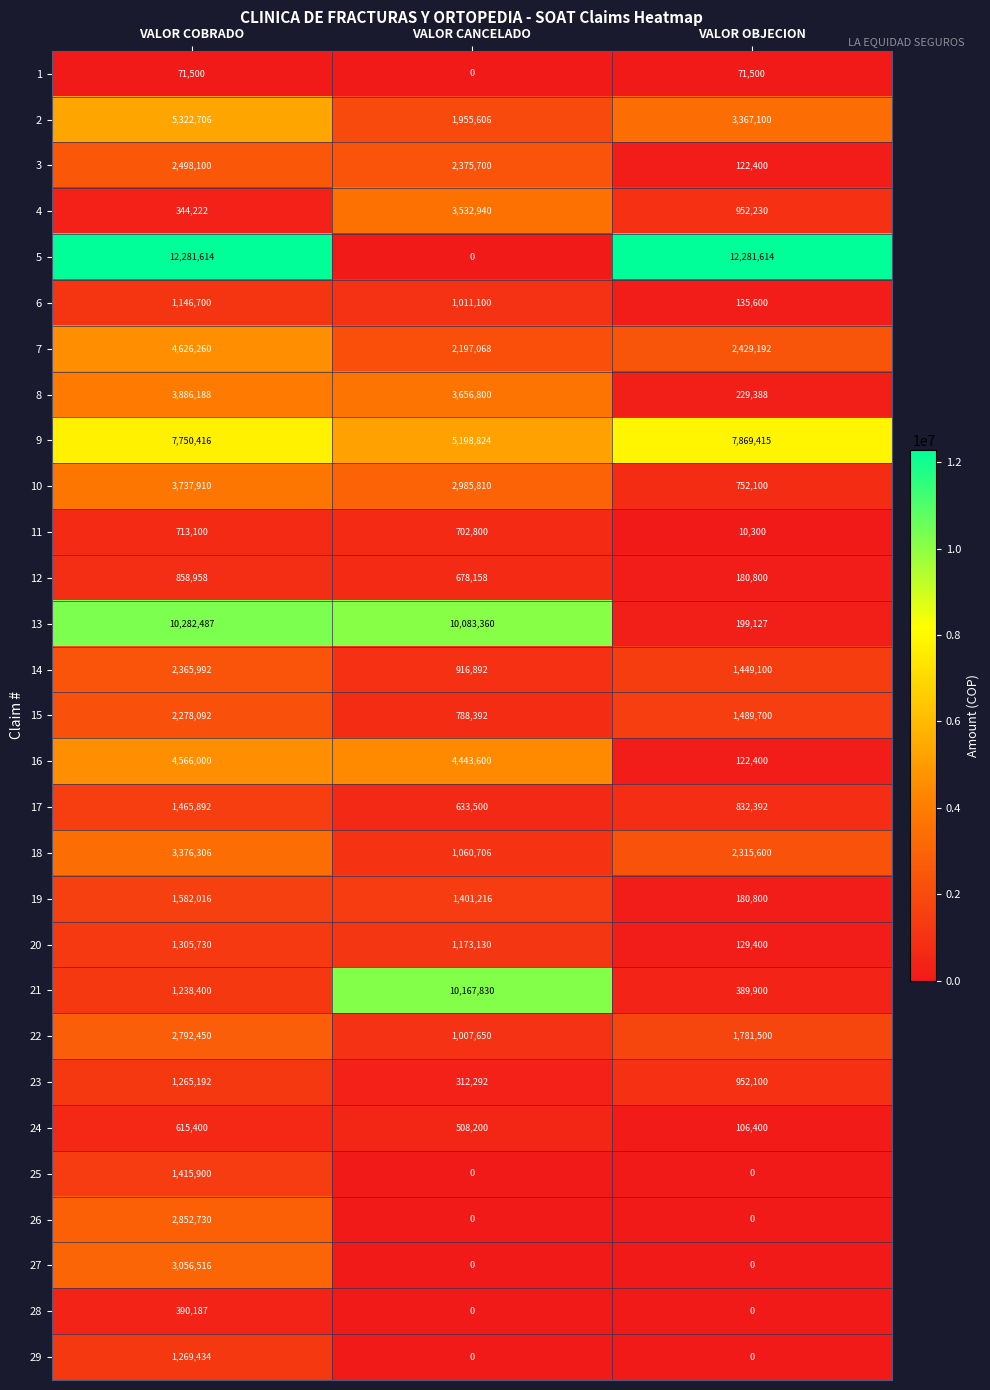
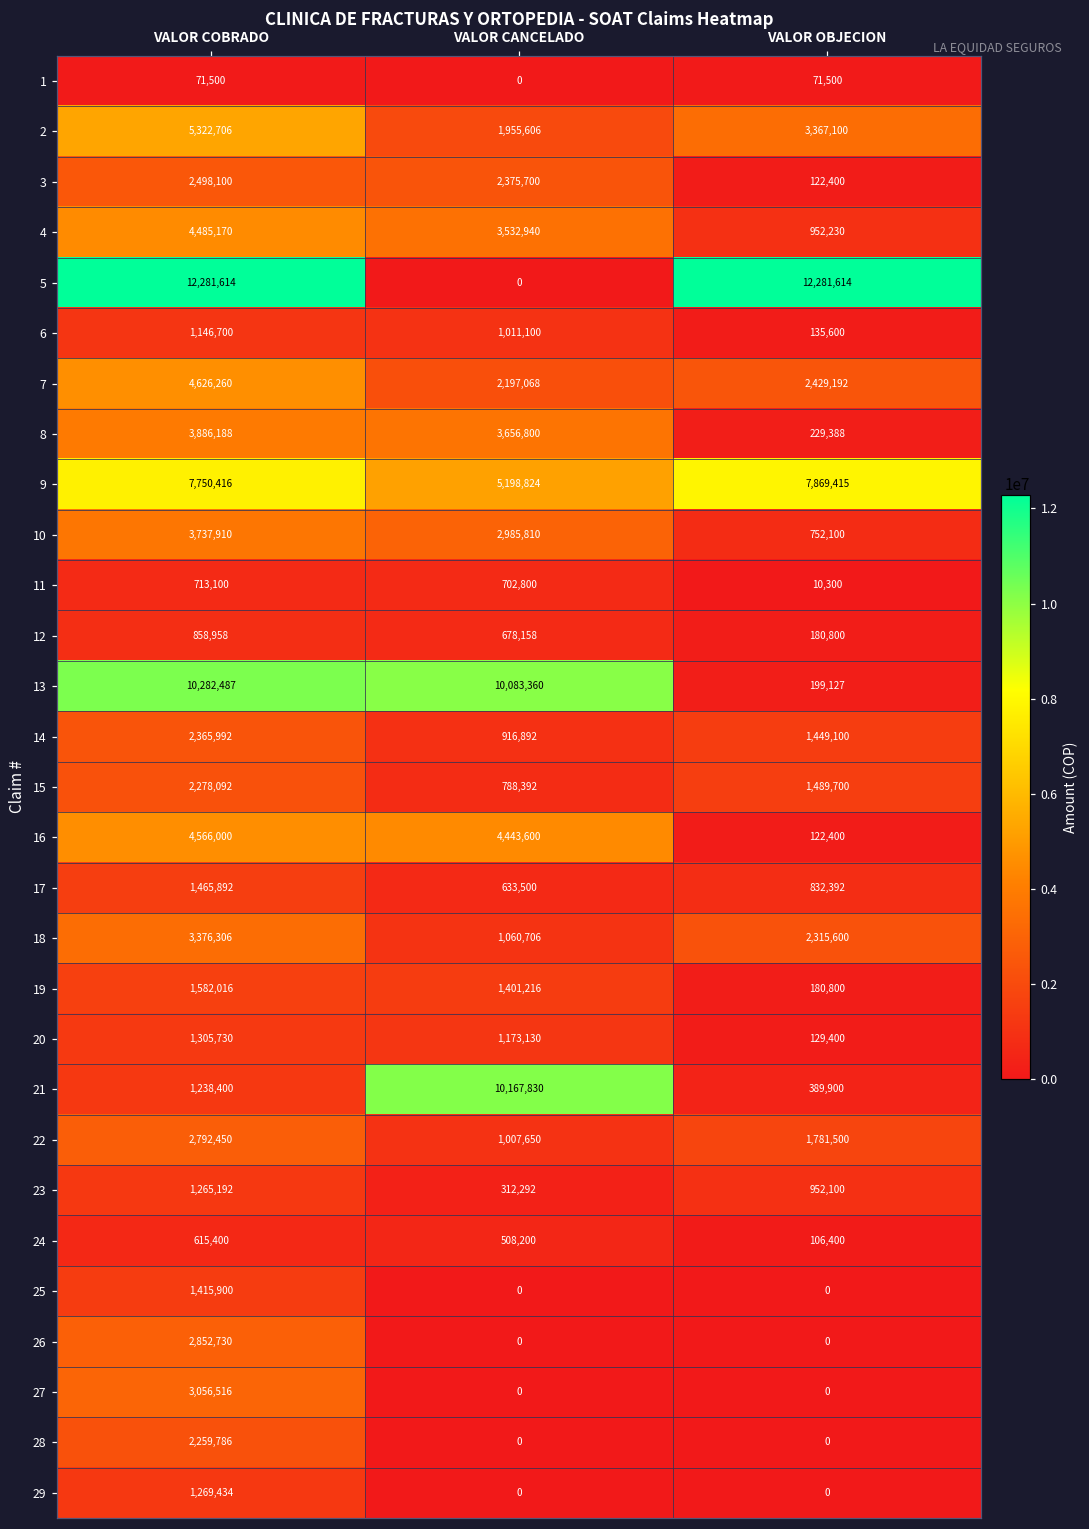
4, VALOR COBRADO: 344,222 -> 4,485,170
28, VALOR COBRADO: 390,187 -> 2,259,786
